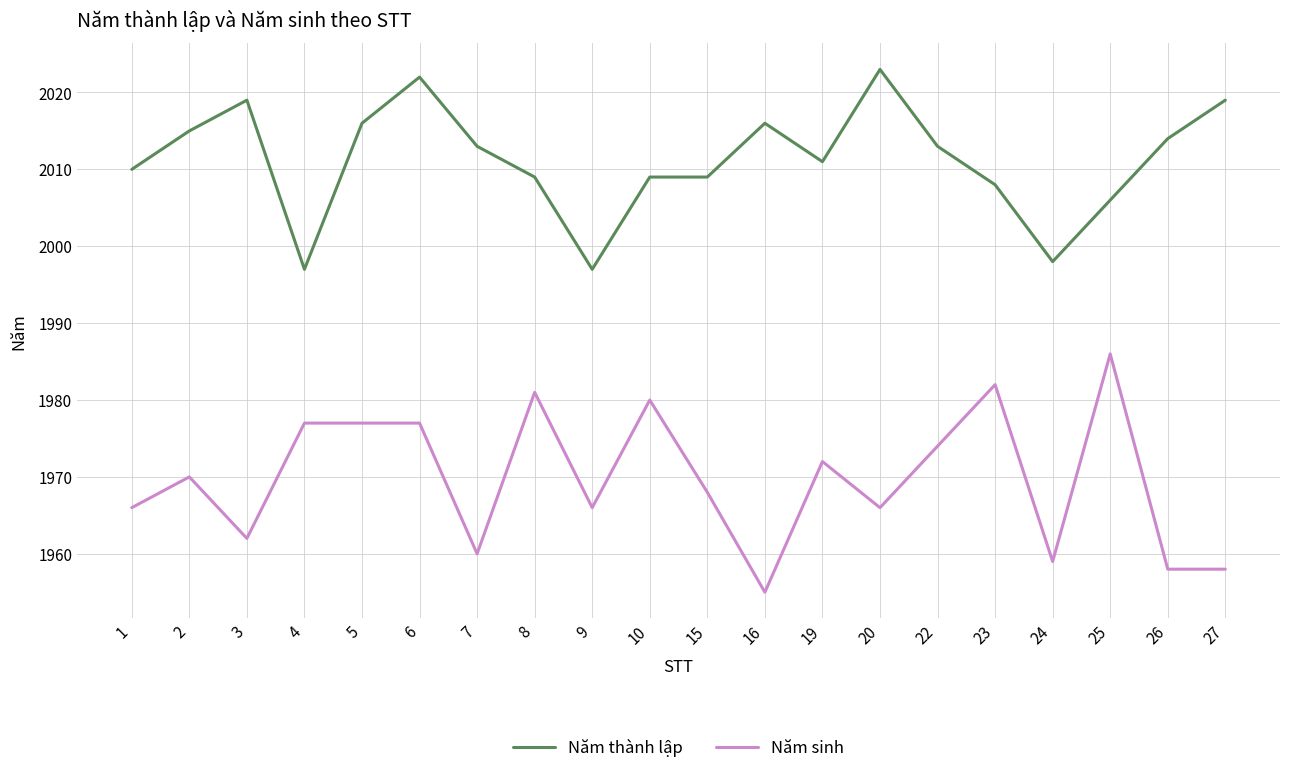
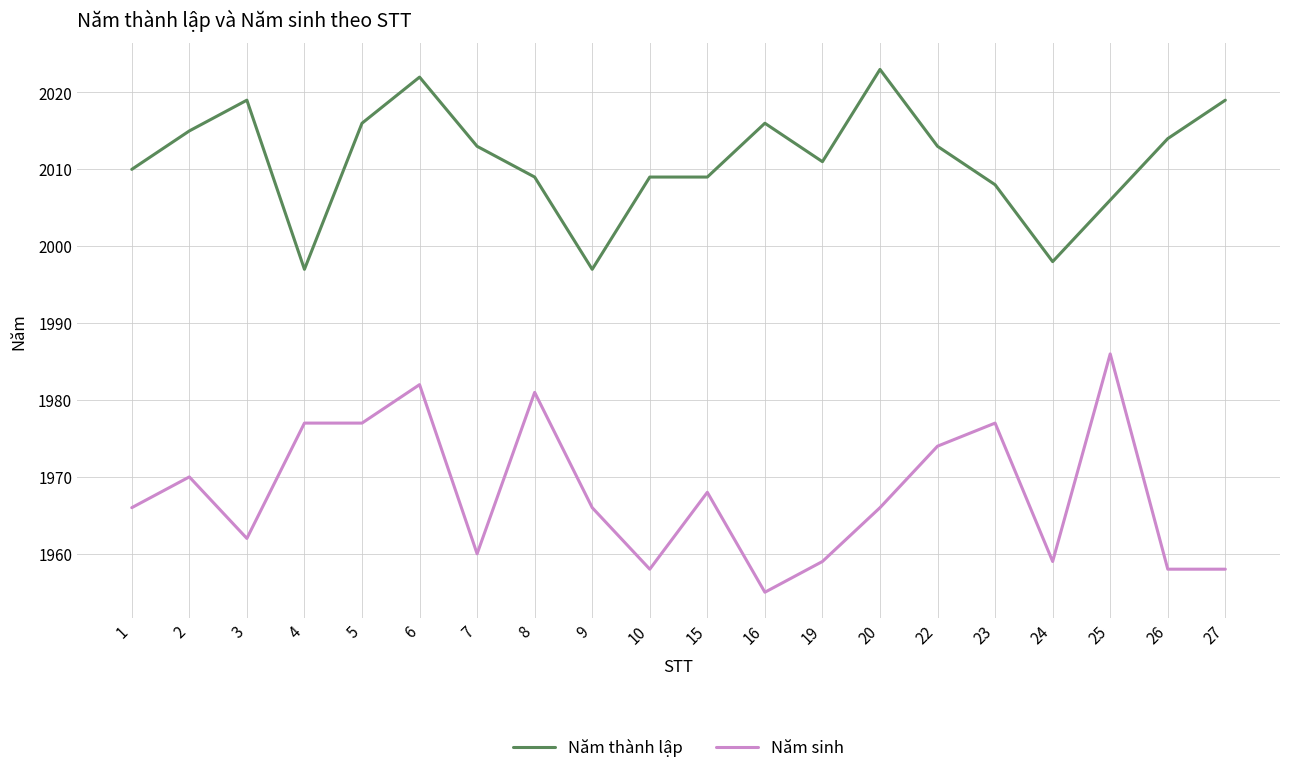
Năm sinh, 6: 1977 -> 1982
Năm sinh, 10: 1980 -> 1958
Năm sinh, 19: 1972 -> 1959
Năm sinh, 23: 1982 -> 1977
